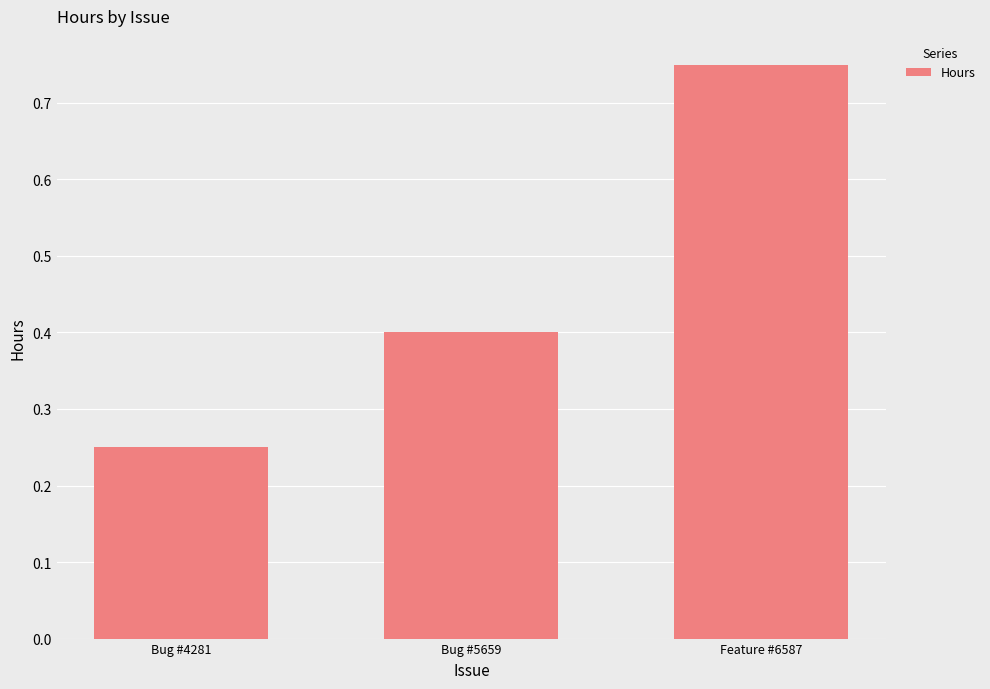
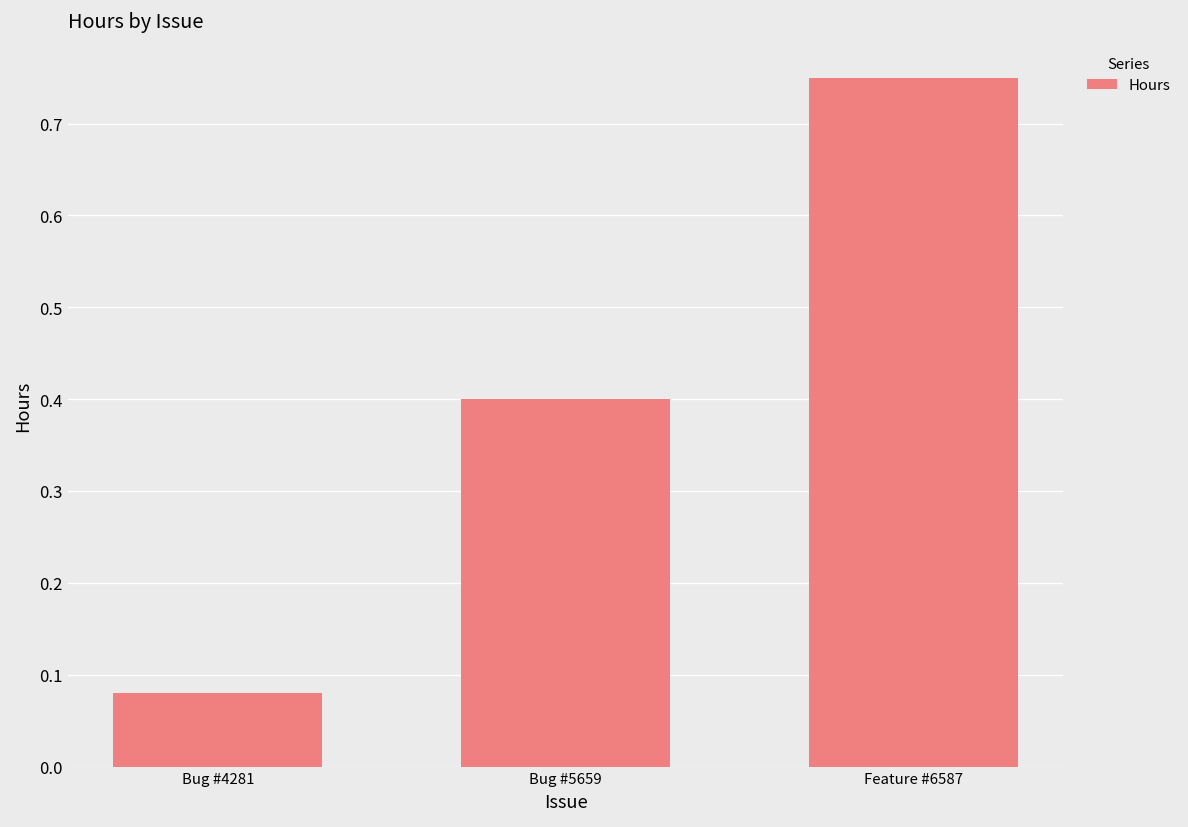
Bug #4281: 0.25 -> 0.08
